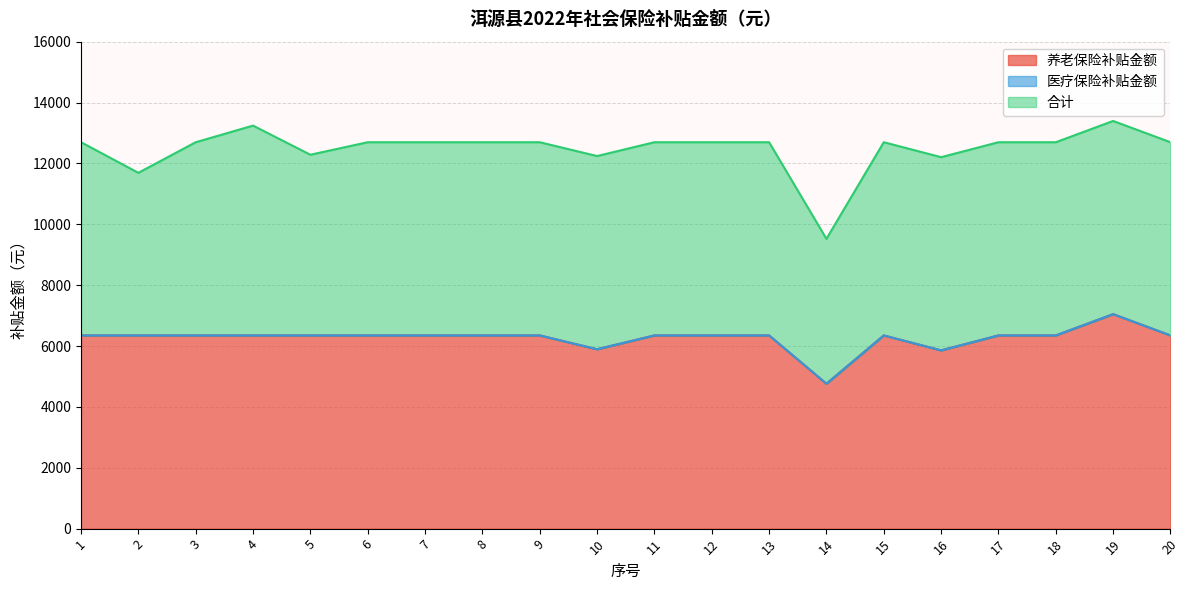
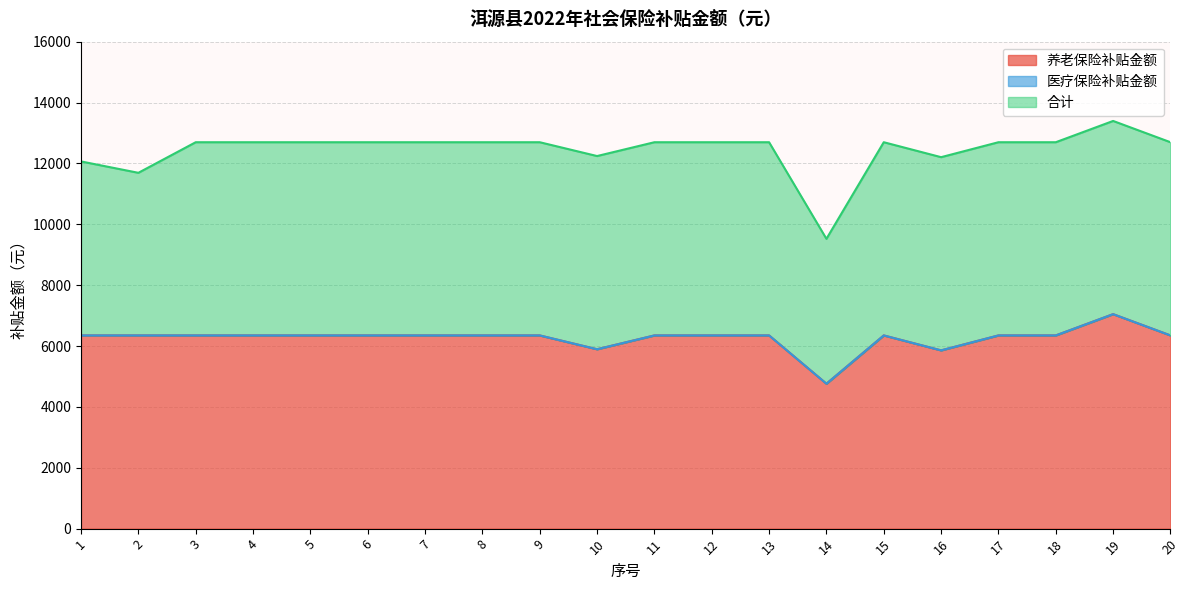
合计, 1: 6300 -> 5700
合计, 4: 6900 -> 6300
合计, 5: 5900 -> 6300
